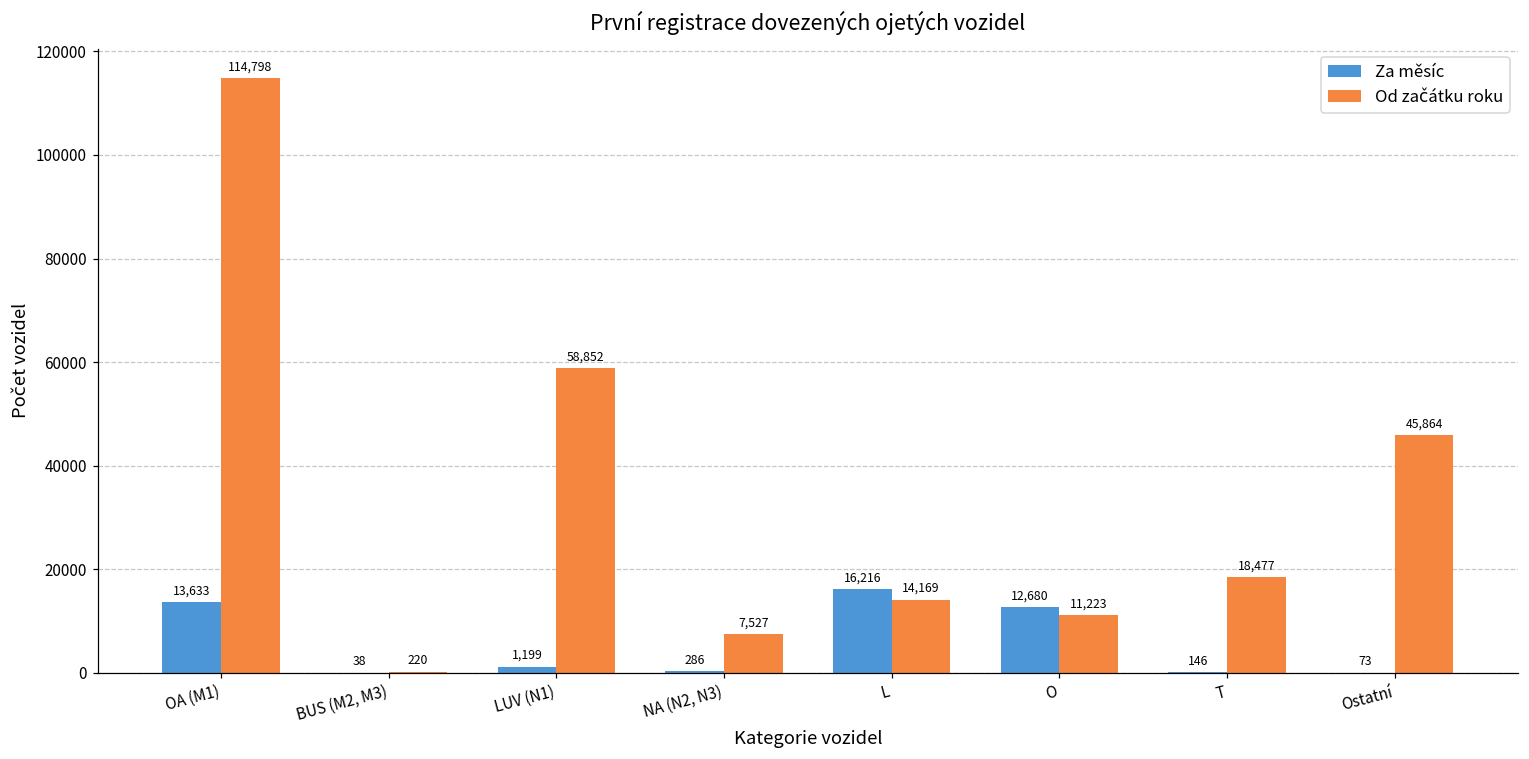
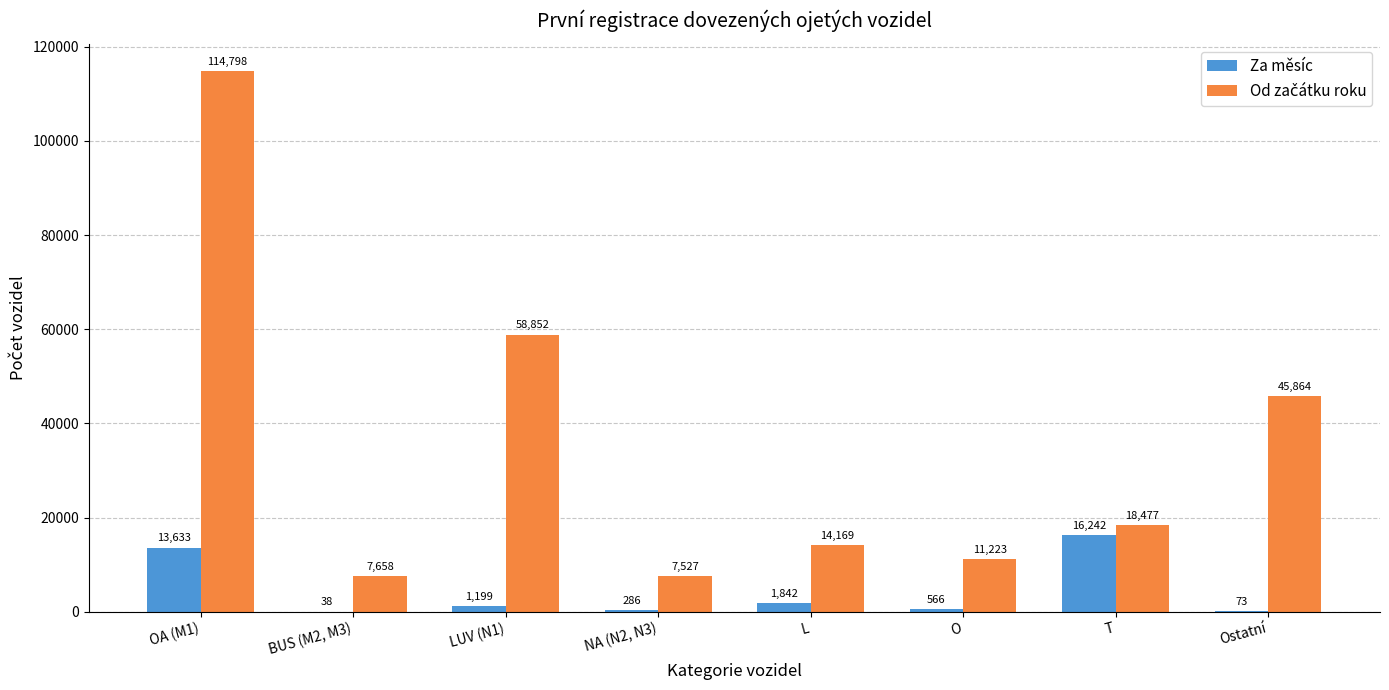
Od začátku roku, BUS (M2, M3): 220 -> 7,658
Za měsíc, L: 16,216 -> 1,842
Za měsíc, O: 12,680 -> 566
Za měsíc, T: 146 -> 16,242
